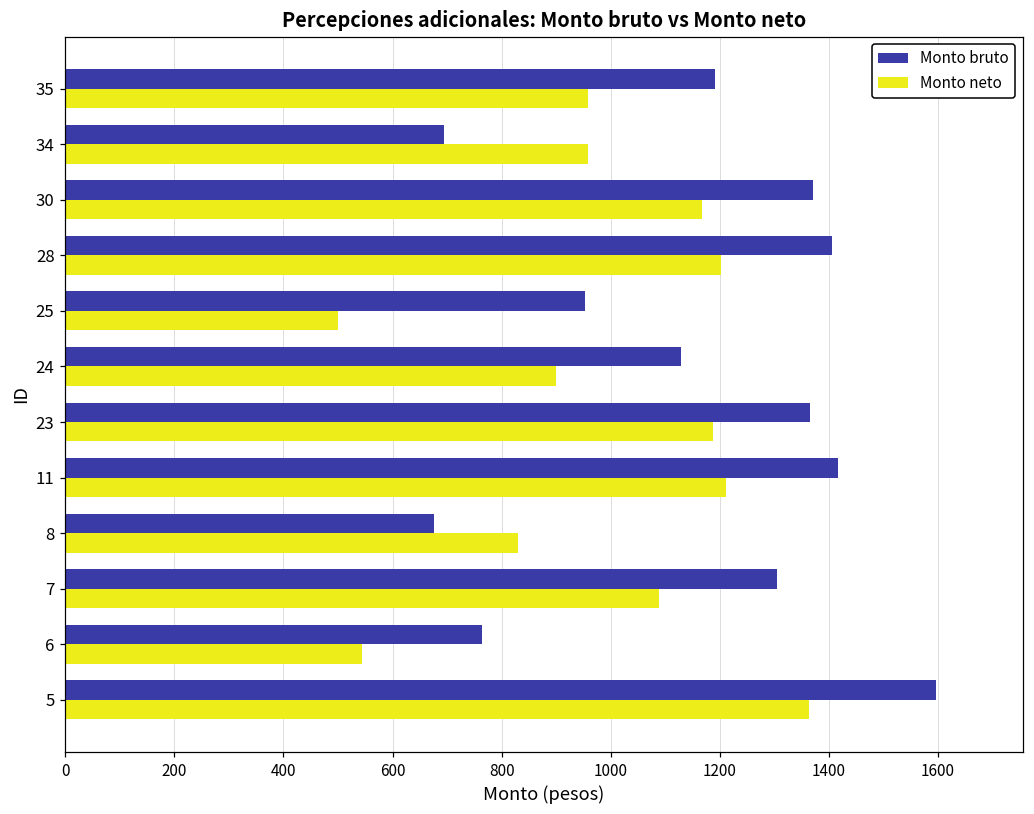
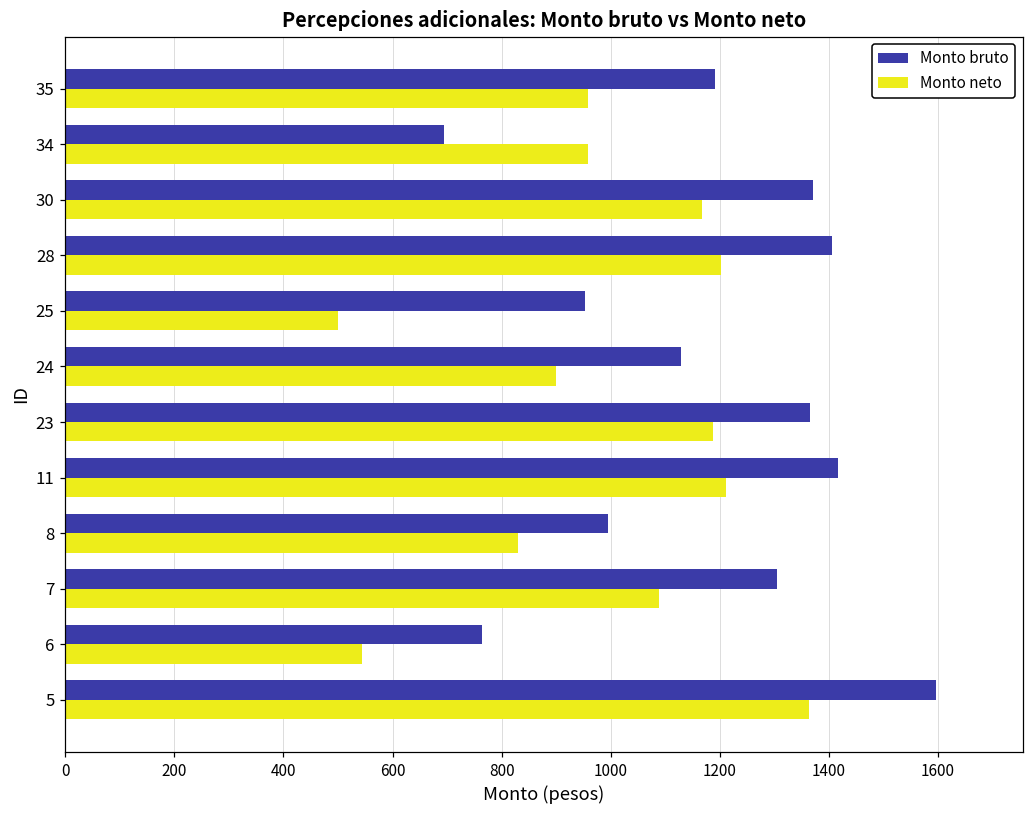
Monto bruto, 8: 680 -> 1000
